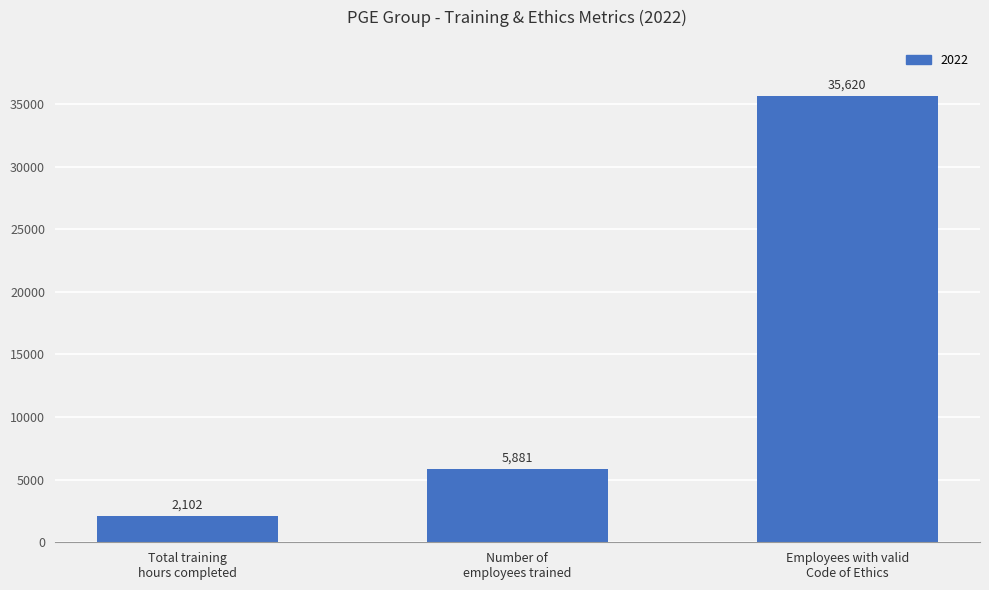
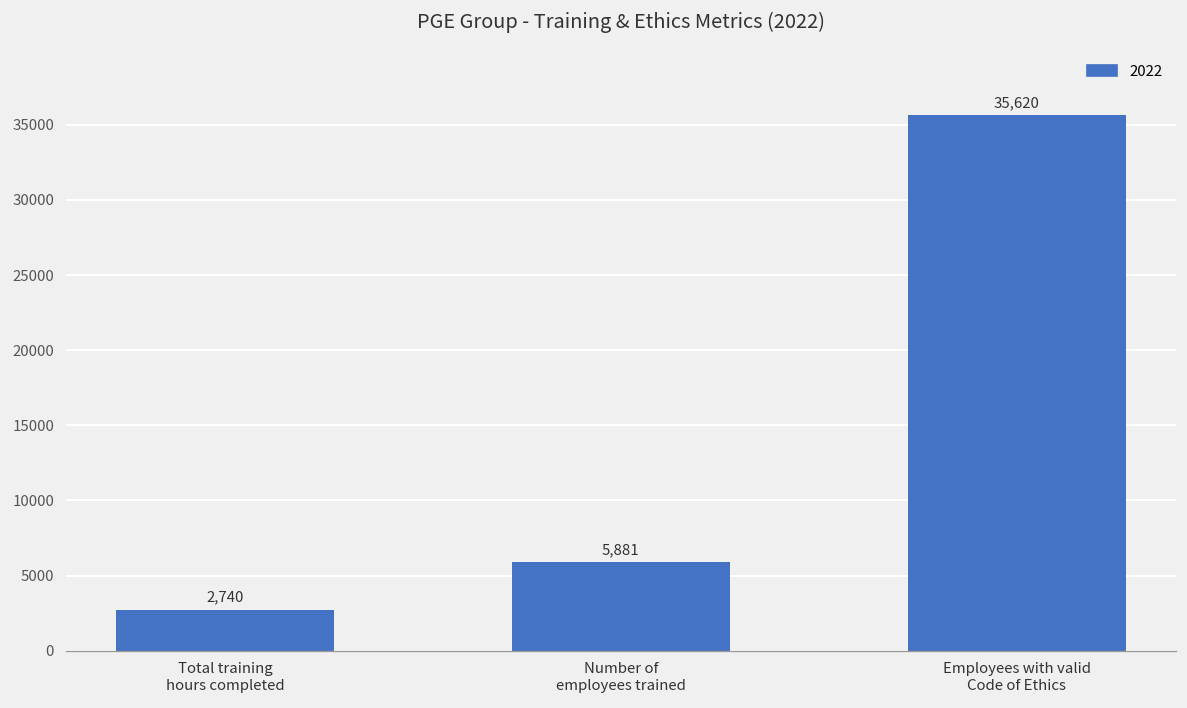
Total training hours completed: 2,102 -> 2,740
